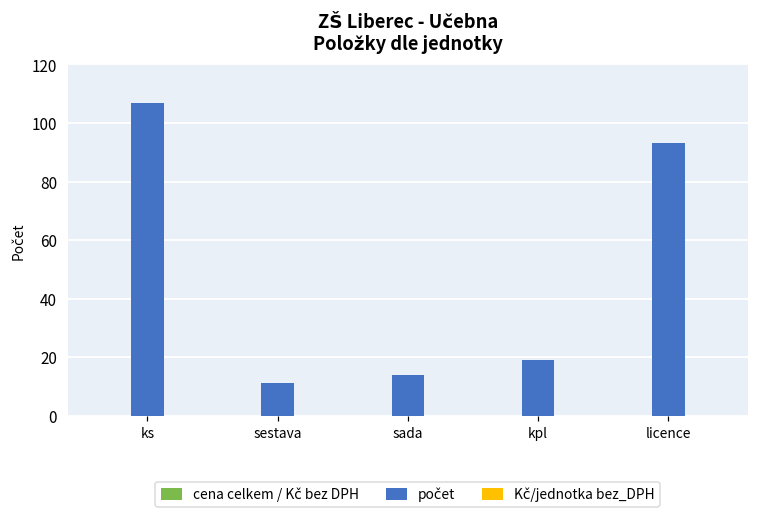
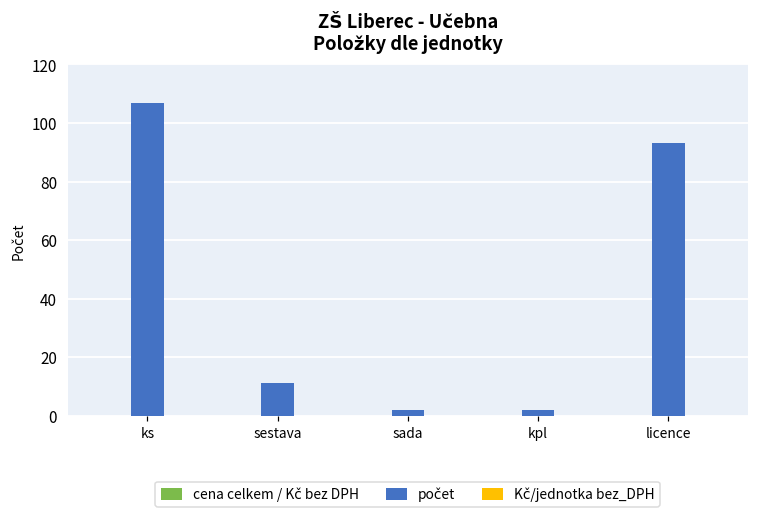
počet, sada: 14 -> 2
počet, kpl: 19 -> 2
